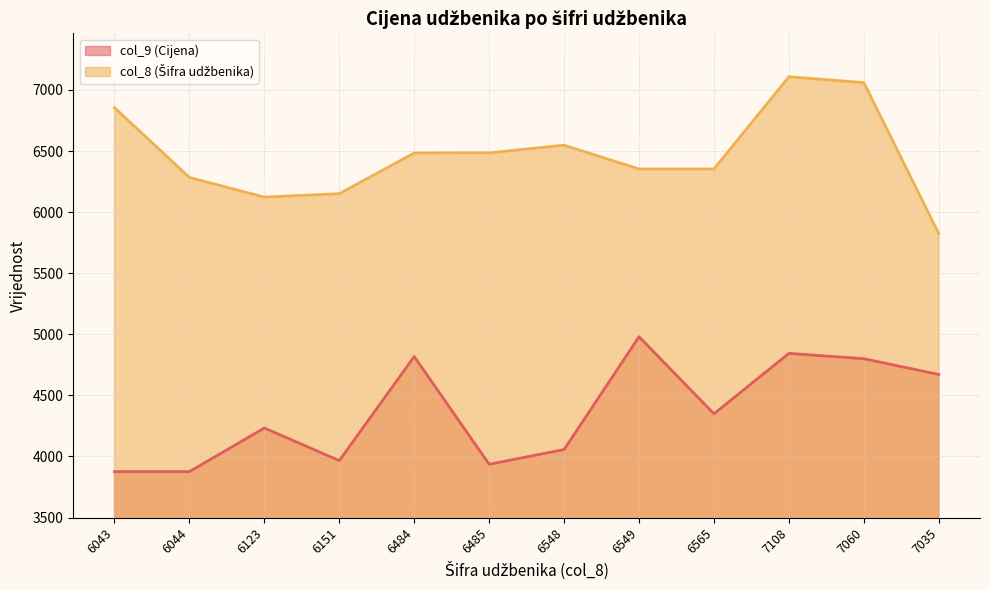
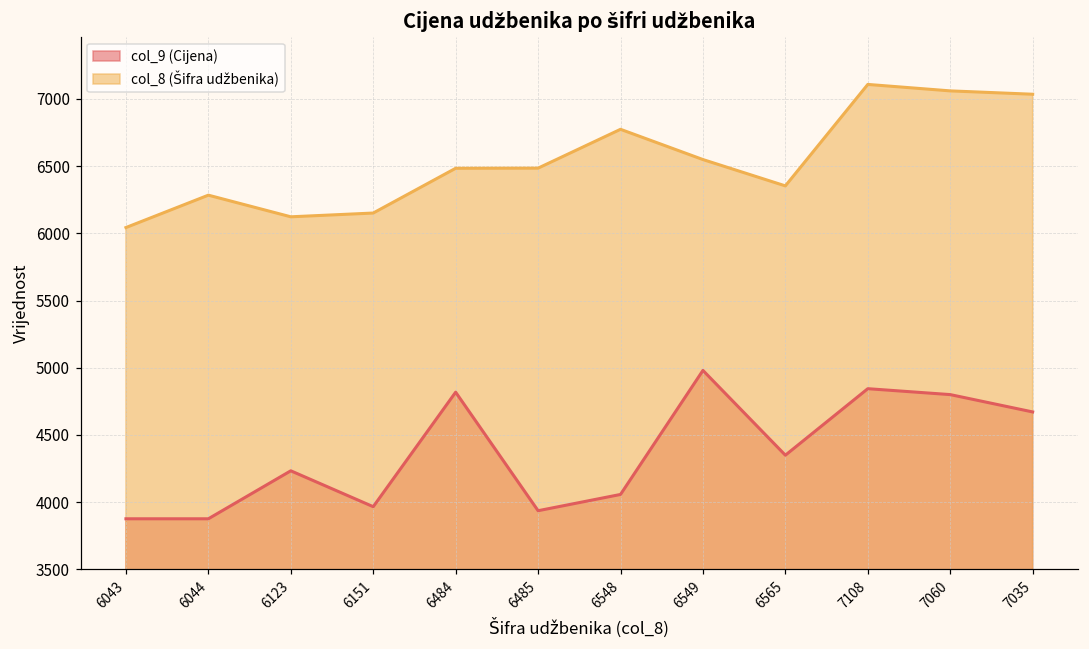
col_8 (Šifra udžbenika), 6043: 6860 -> 6040
col_8 (Šifra udžbenika), 6548: 6550 -> 6770
col_8 (Šifra udžbenika), 6549: 6350 -> 6550
col_8 (Šifra udžbenika), 7035: 5820 -> 7040
